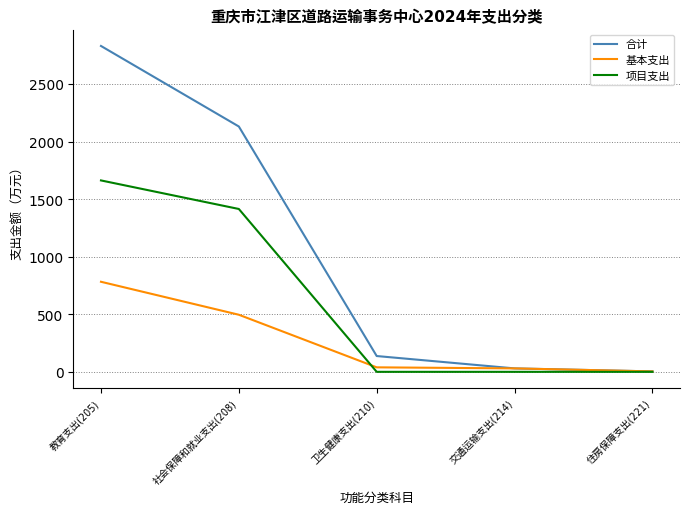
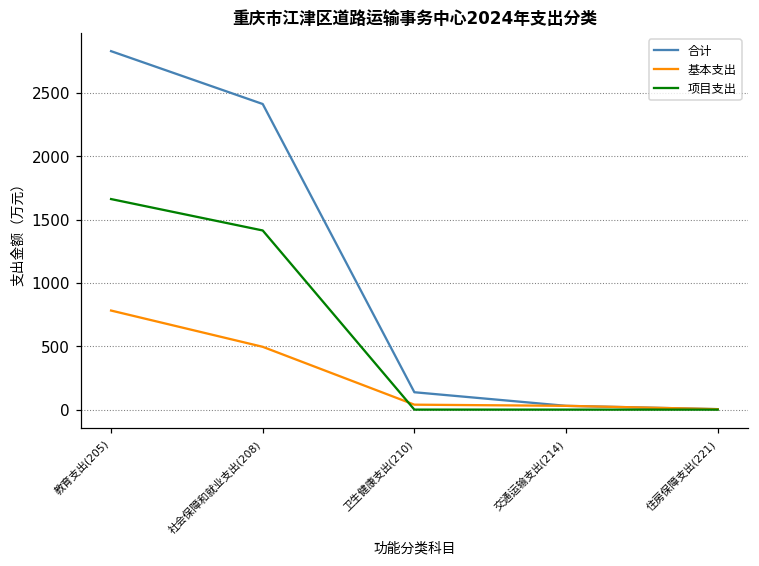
合计, 社会保障和就业支出(208): 2130 -> 2410
